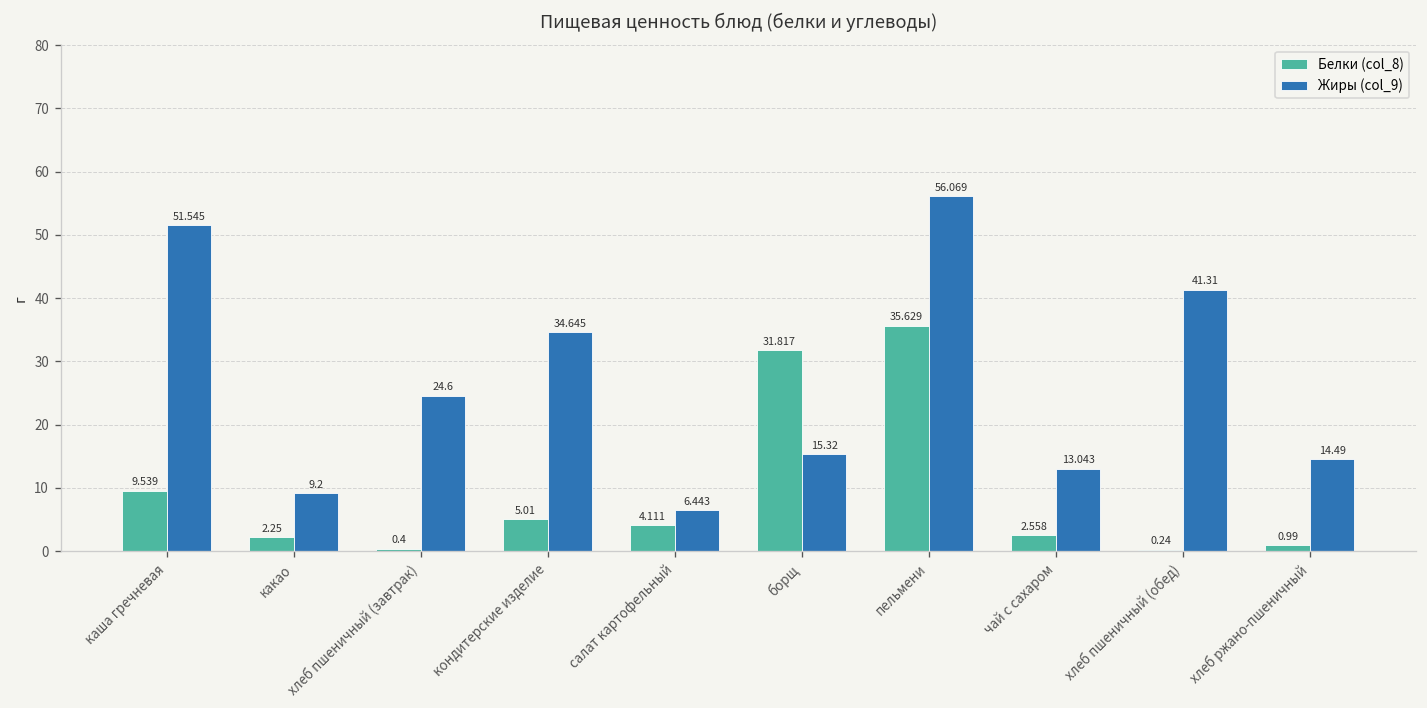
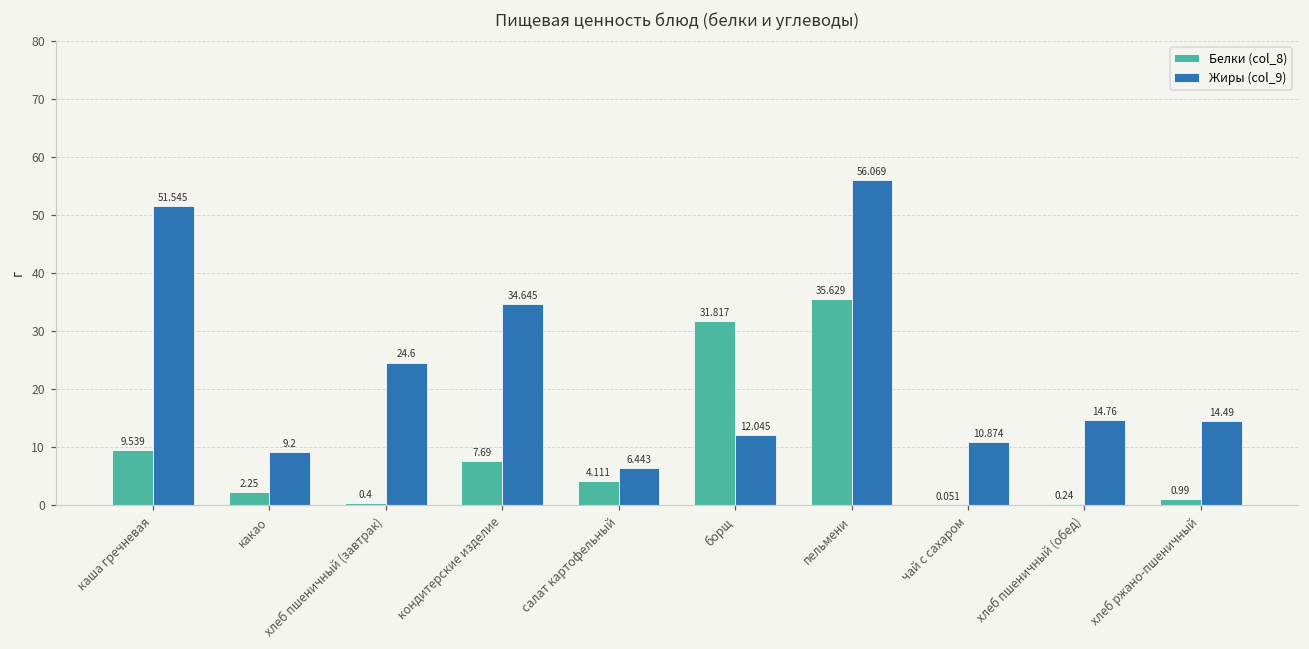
Белки (col_8), кондитерские изделие: 5.01 -> 7.69
Жиры (col_9), борщ: 15.32 -> 12.045
Белки (col_8), чай с сахаром: 2.558 -> 0.051
Жиры (col_9), чай с сахаром: 13.043 -> 10.874
Жиры (col_9), хлеб пшеничный (обед): 41.31 -> 14.76
